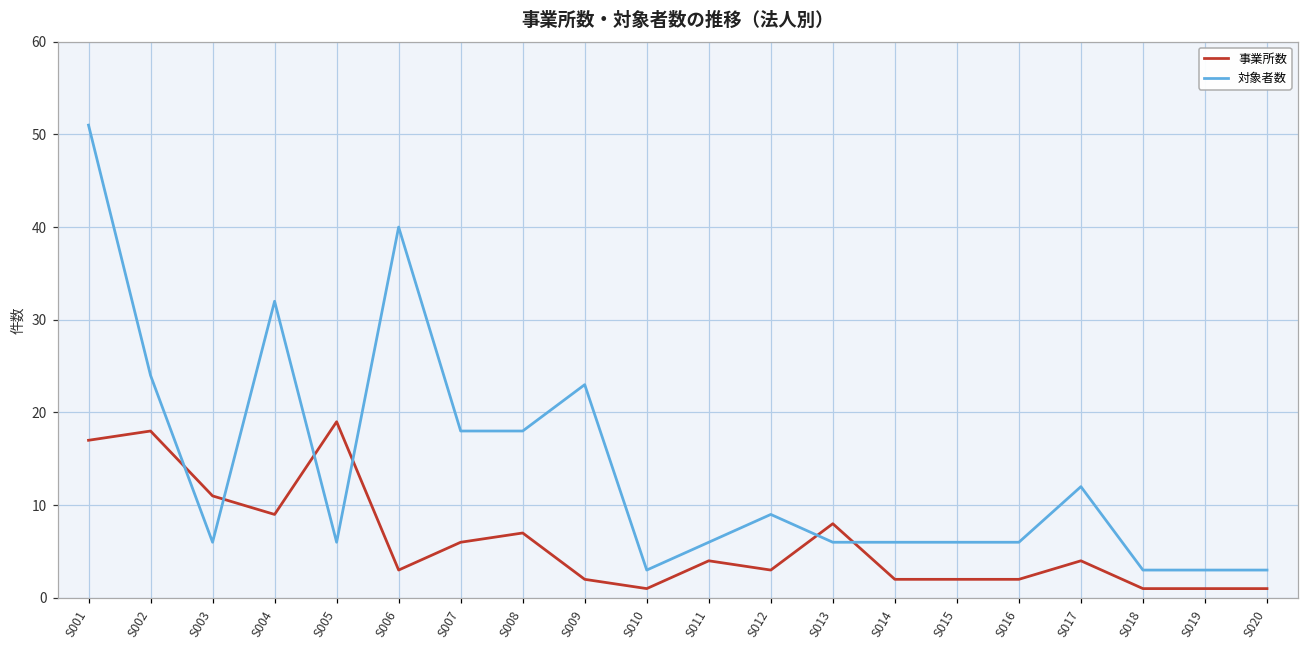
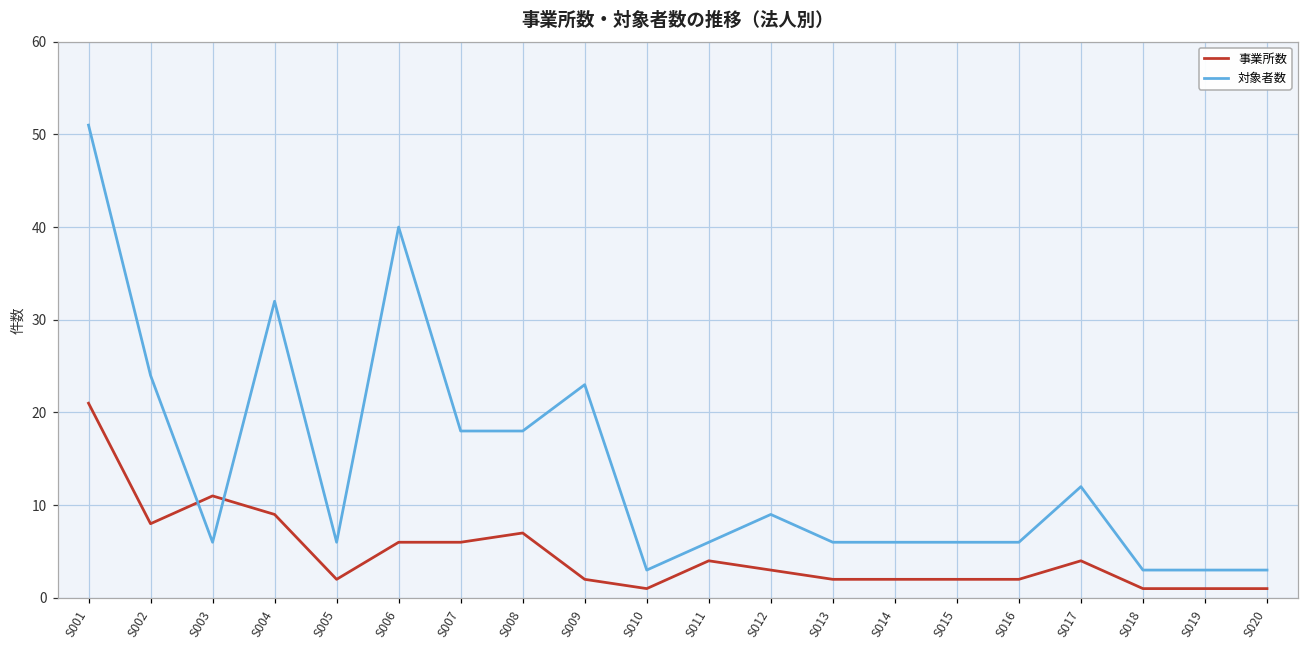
事業所数, S001: 17 -> 21
事業所数, S002: 18 -> 8
事業所数, S005: 19 -> 2
事業所数, S006: 3 -> 6
事業所数, S013: 8 -> 2
